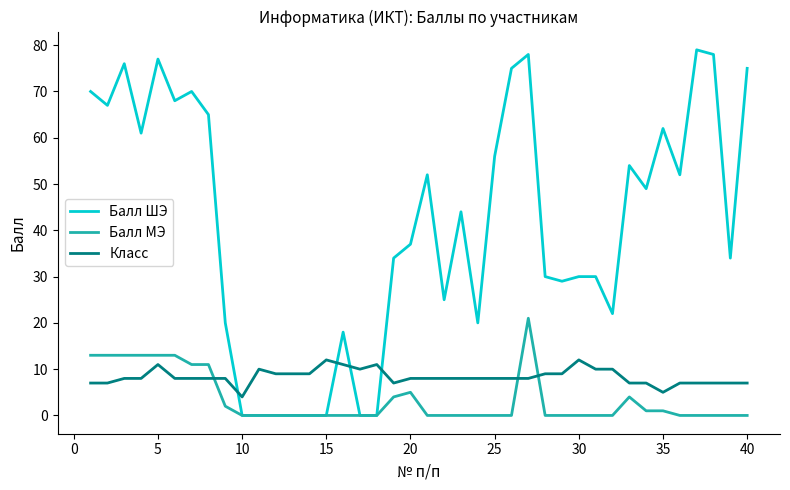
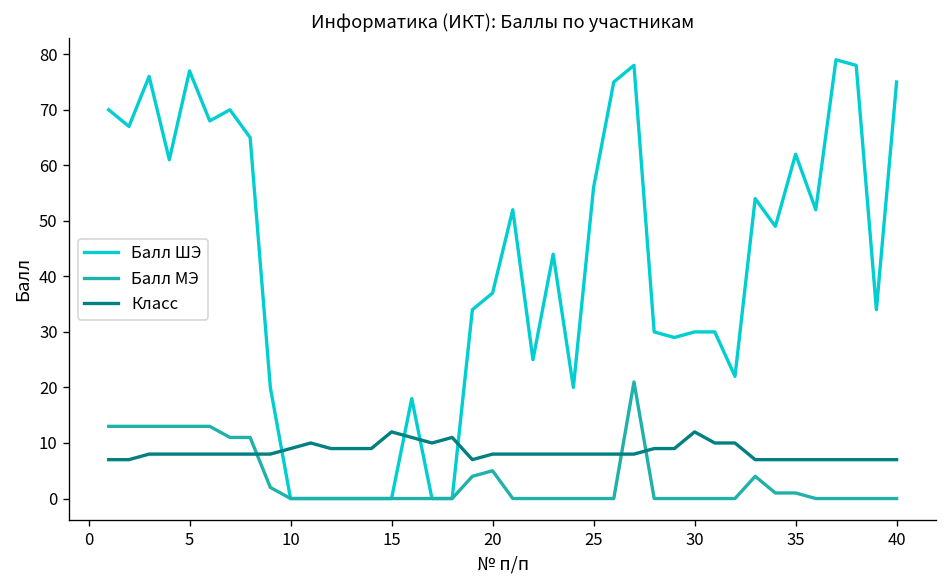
Класс, 5: 11 -> 8
Класс, 10: 4 -> 9
Класс, 35: 5 -> 7
